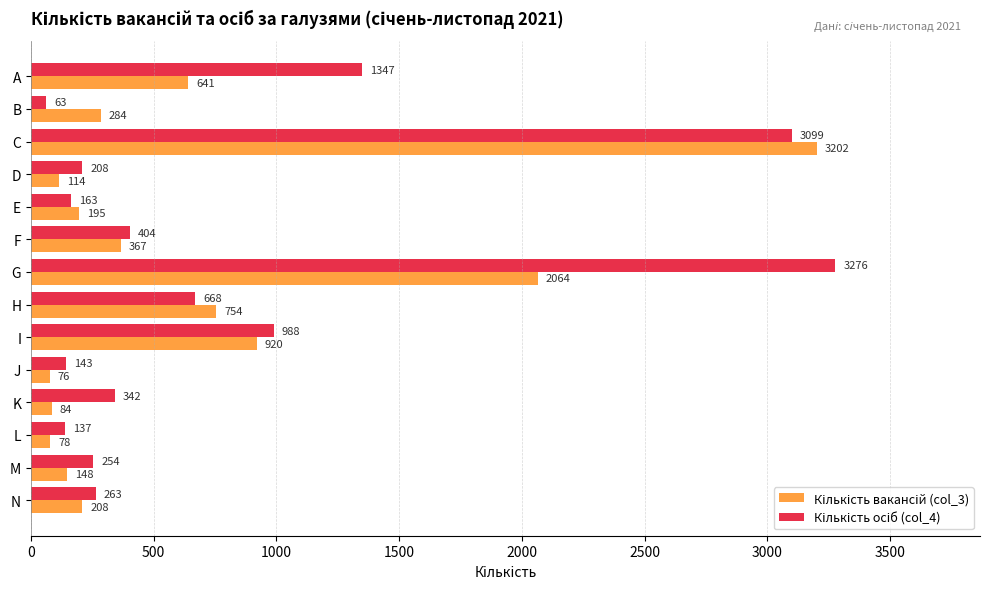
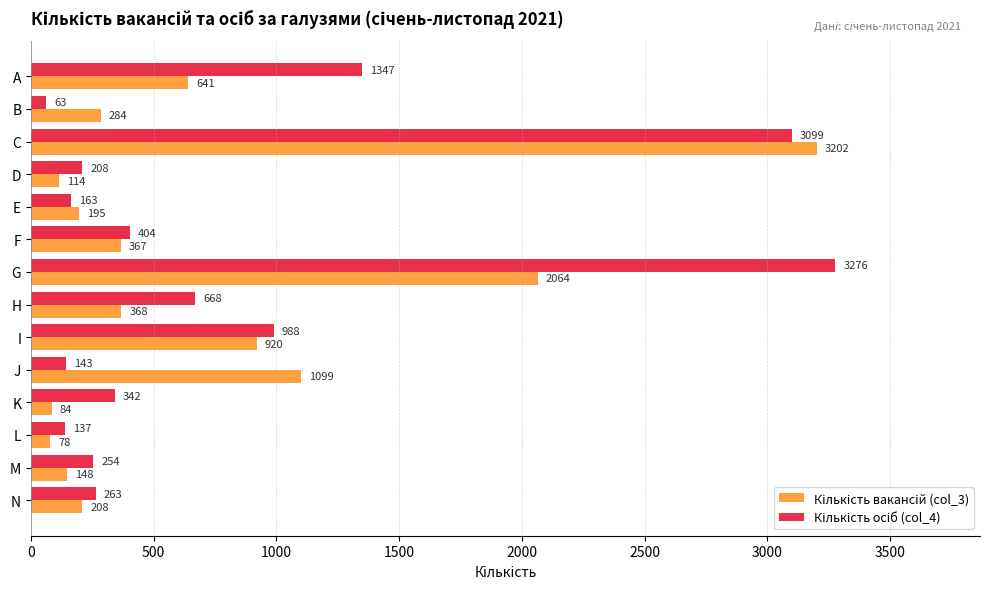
Кількість вакансій (col_3), H: 754 -> 368
Кількість вакансій (col_3), J: 76 -> 1099
